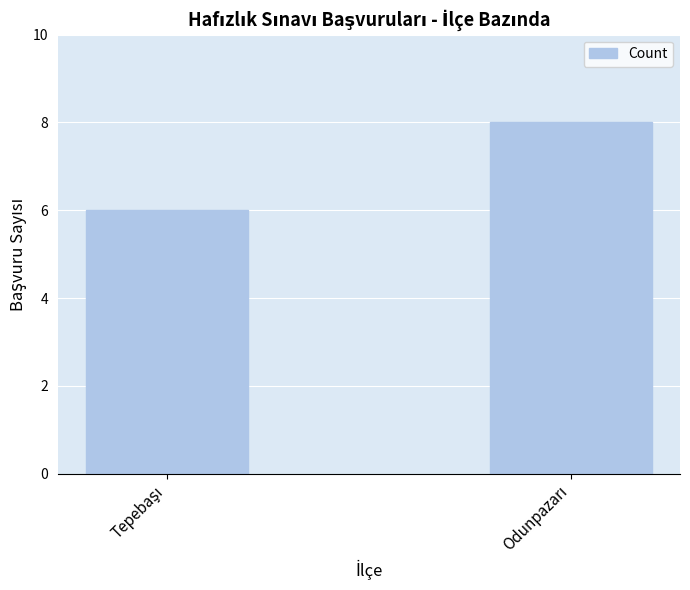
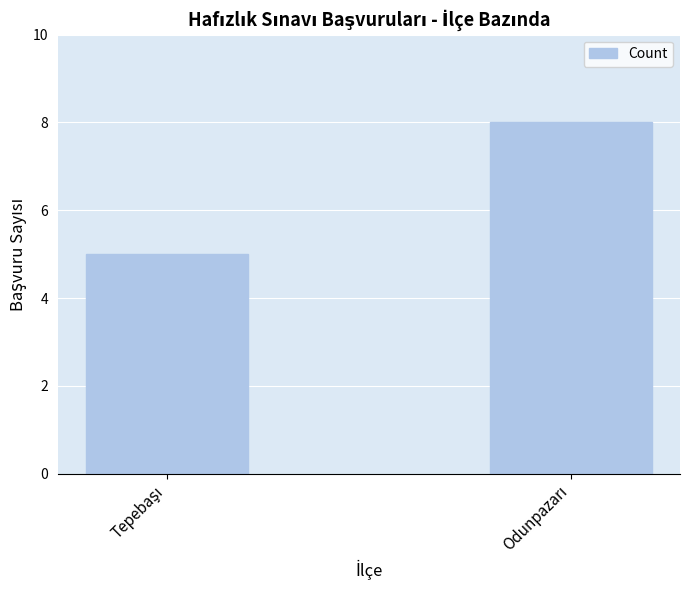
Tepebaşı: 6 -> 5
